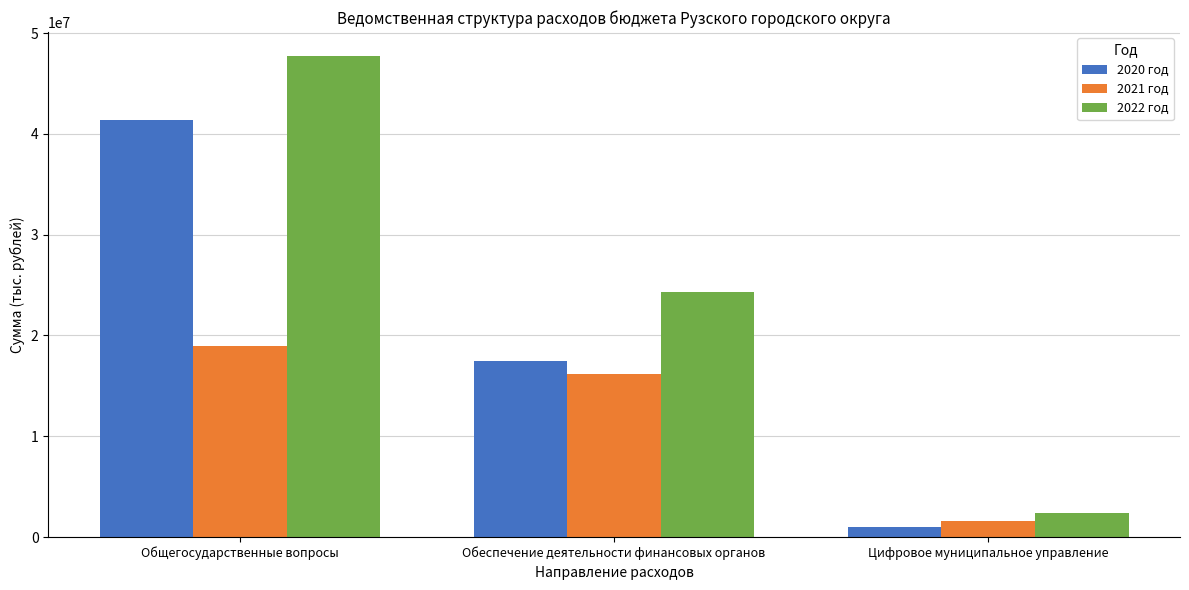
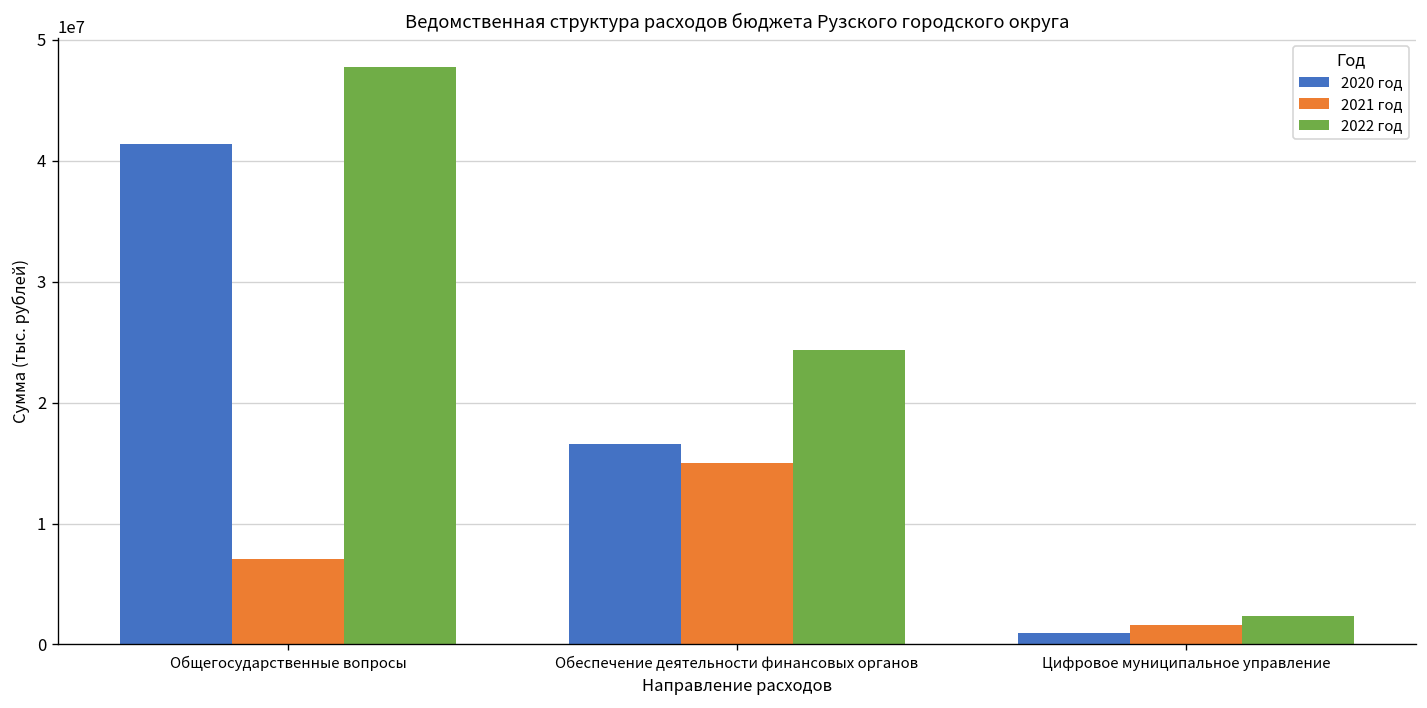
2021 год, Общегосударственные вопросы: 19000000 -> 7000000
2020 год, Обеспечение деятельности финансовых органов: 17400000 -> 16500000
2021 год, Обеспечение деятельности финансовых органов: 16200000 -> 15000000
